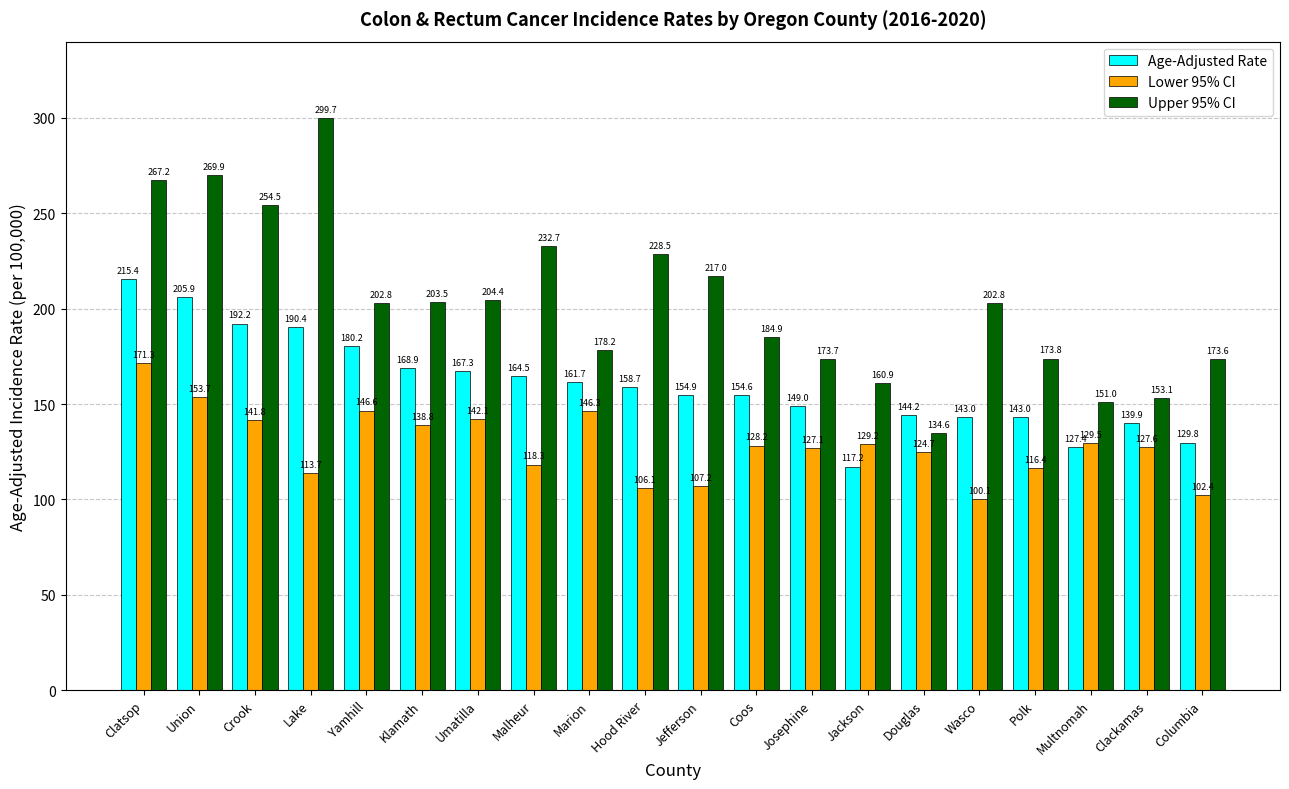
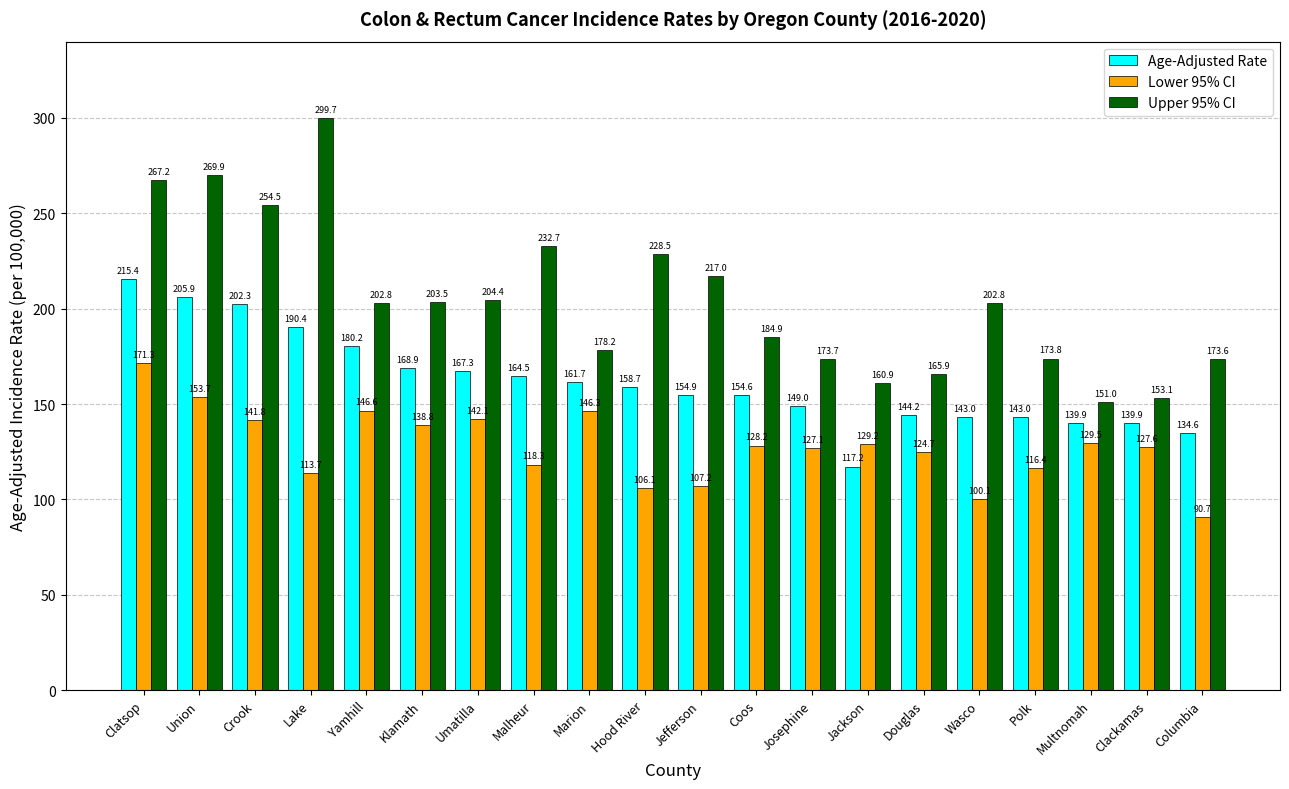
Age-Adjusted Rate, Crook: 192.2 -> 202.3
Upper 95% CI, Douglas: 134.6 -> 165.9
Age-Adjusted Rate, Multnomah: 127.4 -> 139.9
Age-Adjusted Rate, Columbia: 129.8 -> 134.6
Lower 95% CI, Columbia: 102.4 -> 90.7
